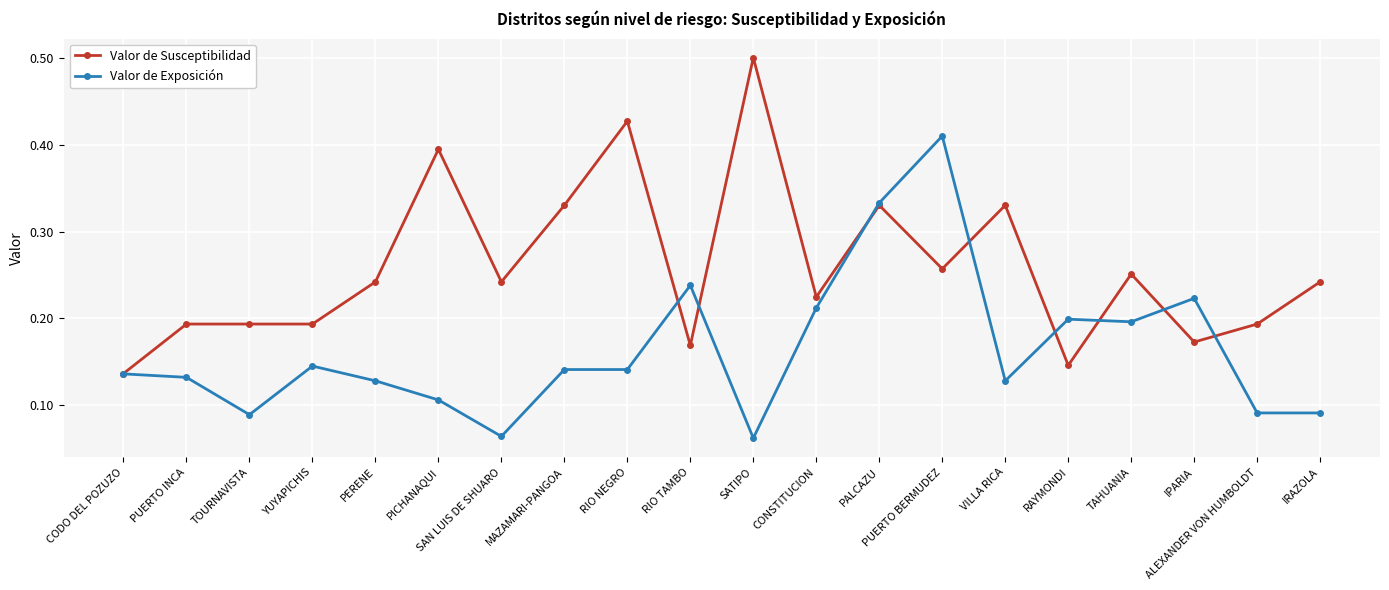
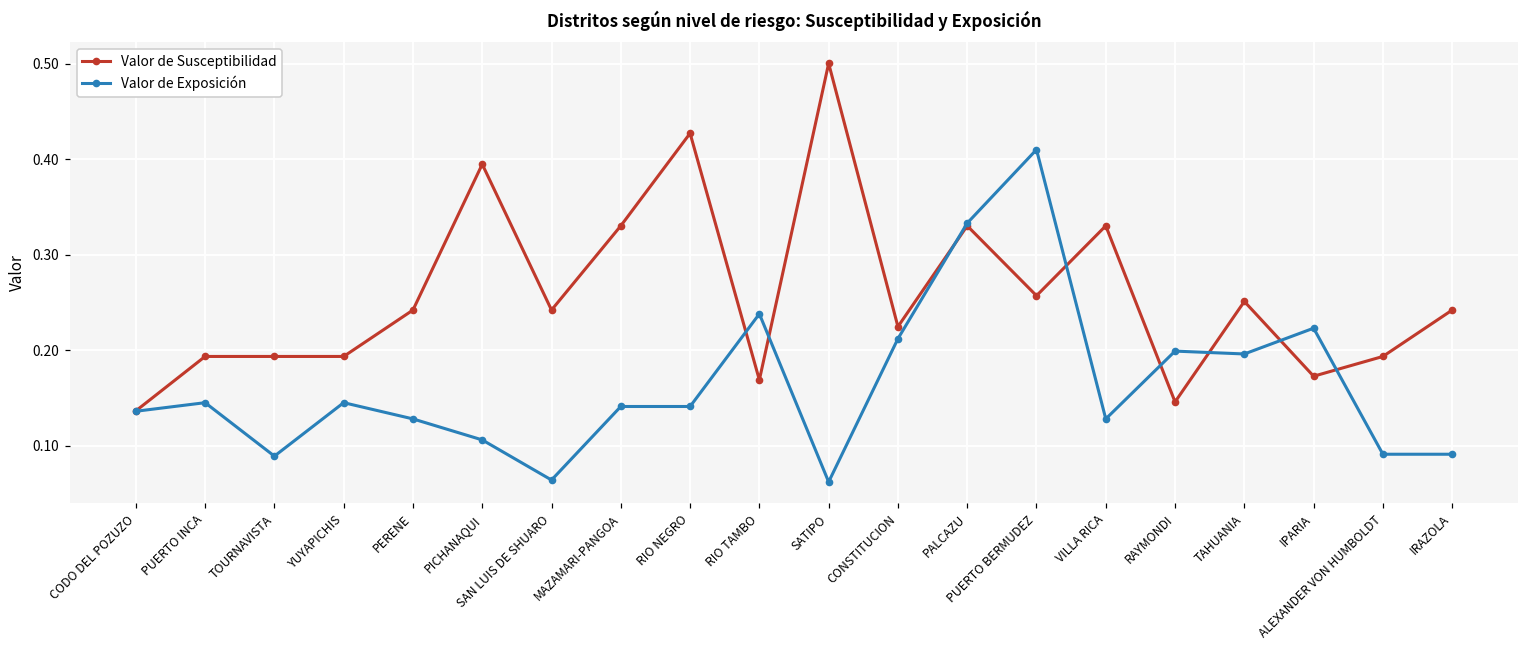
Valor de Exposición, PUERTO INCA: 0.13 -> 0.15
